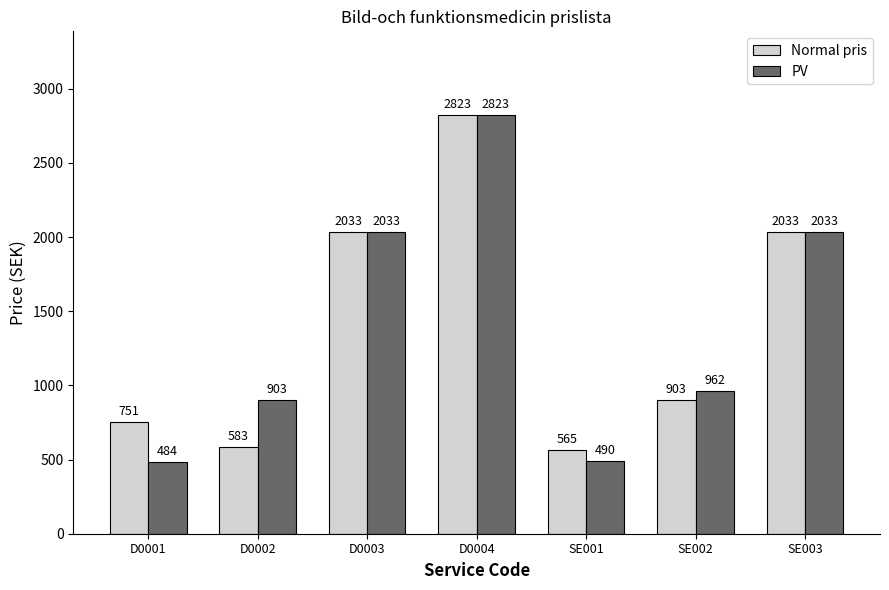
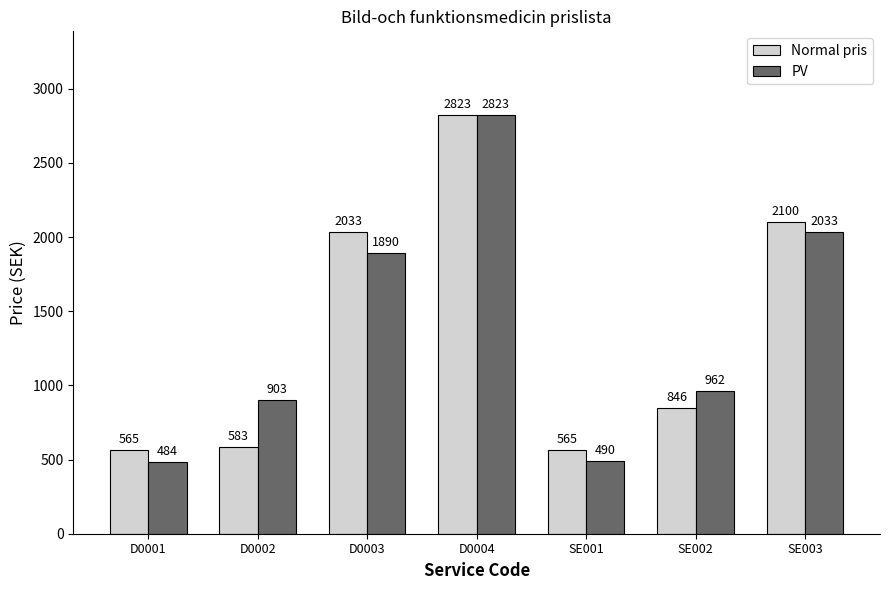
Normal pris, D0001: 751 -> 565
PV, D0003: 2033 -> 1890
Normal pris, SE002: 903 -> 846
Normal pris, SE003: 2033 -> 2100
